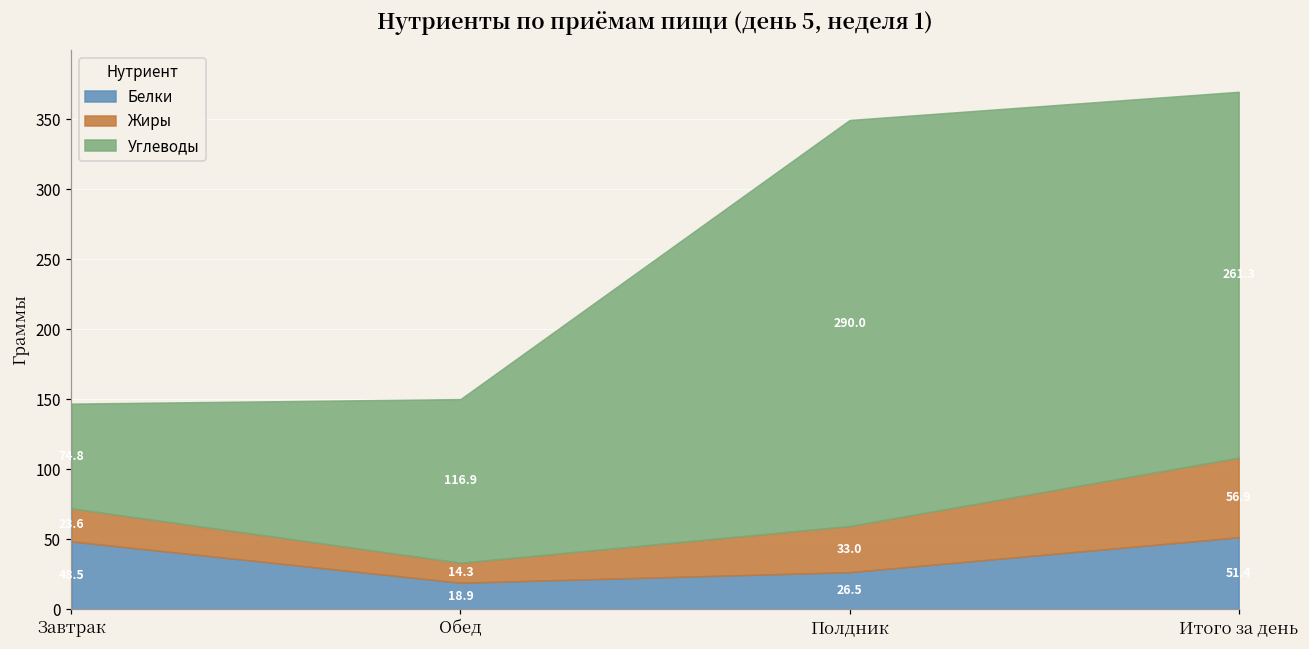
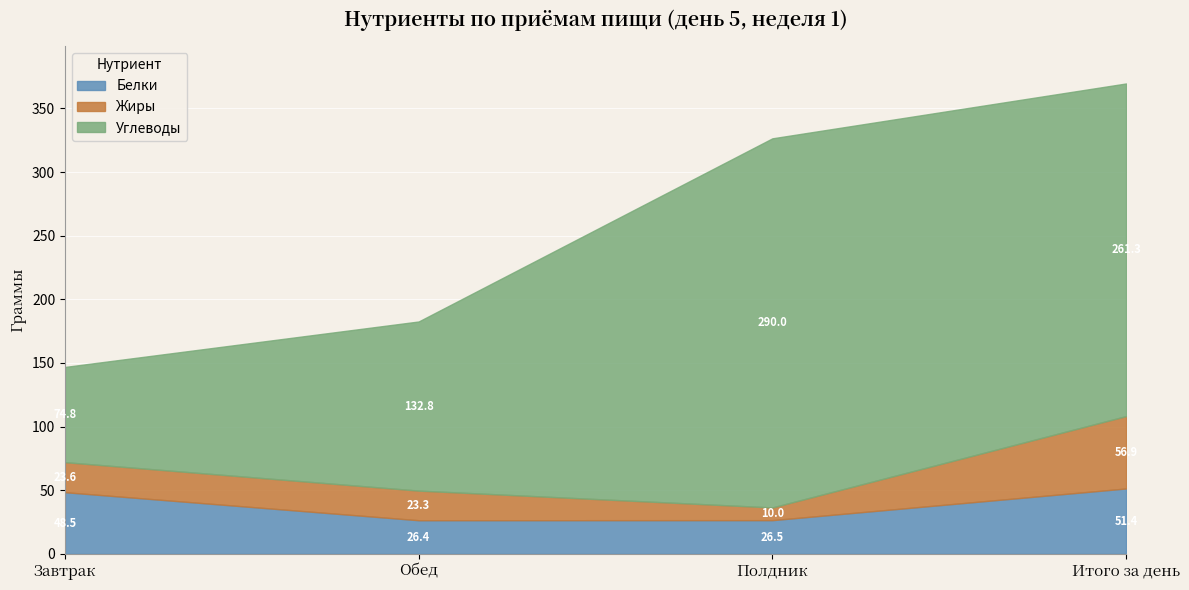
Белки, Обед: 18.9 -> 26.4
Жиры, Обед: 14.3 -> 23.3
Углеводы, Обед: 116.9 -> 132.8
Жиры, Полдник: 33.0 -> 10.0
